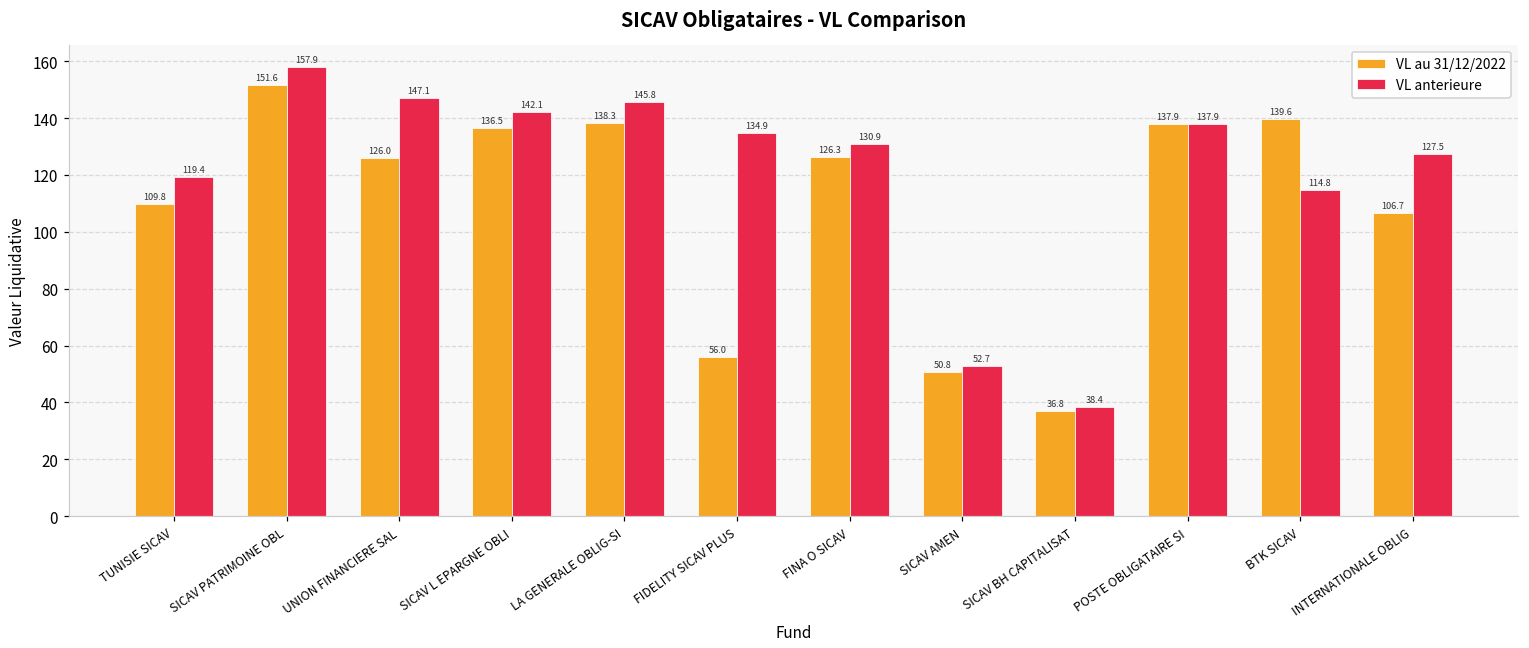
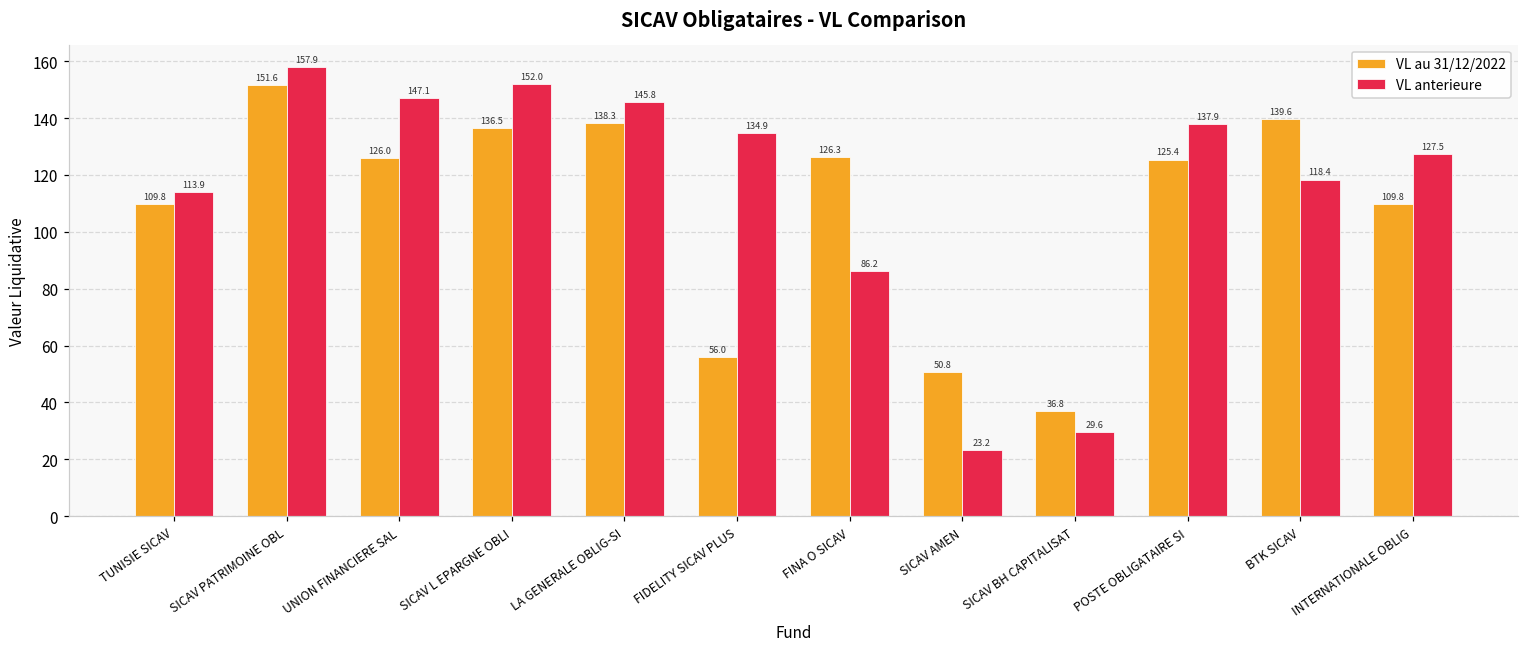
VL anterieure, TUNISIE SICAV: 119.4 -> 113.9
VL anterieure, SICAV L EPARGNE OBLI: 142.1 -> 152.0
VL anterieure, FINA O SICAV: 130.9 -> 86.2
VL anterieure, SICAV AMEN: 52.7 -> 23.2
VL anterieure, SICAV BH CAPITALISAT: 38.4 -> 29.6
VL au 31/12/2022, POSTE OBLIGATAIRE SI: 137.9 -> 125.4
VL anterieure, BTK SICAV: 114.8 -> 118.4
VL au 31/12/2022, INTERNATIONALE OBLIG: 106.7 -> 109.8
